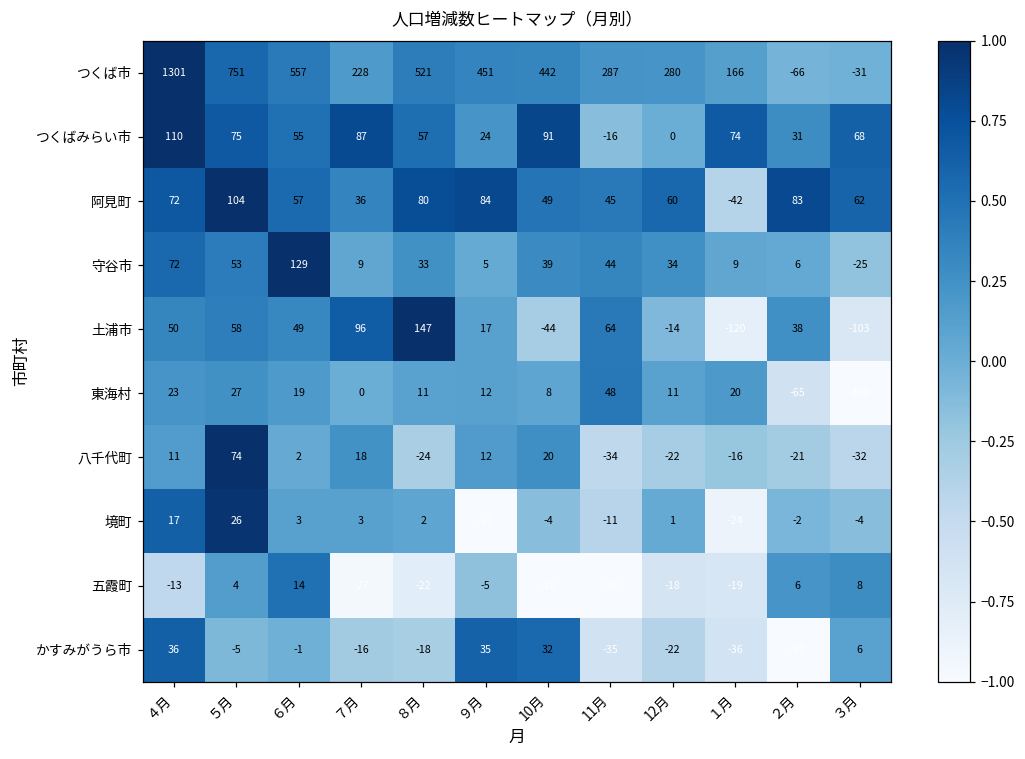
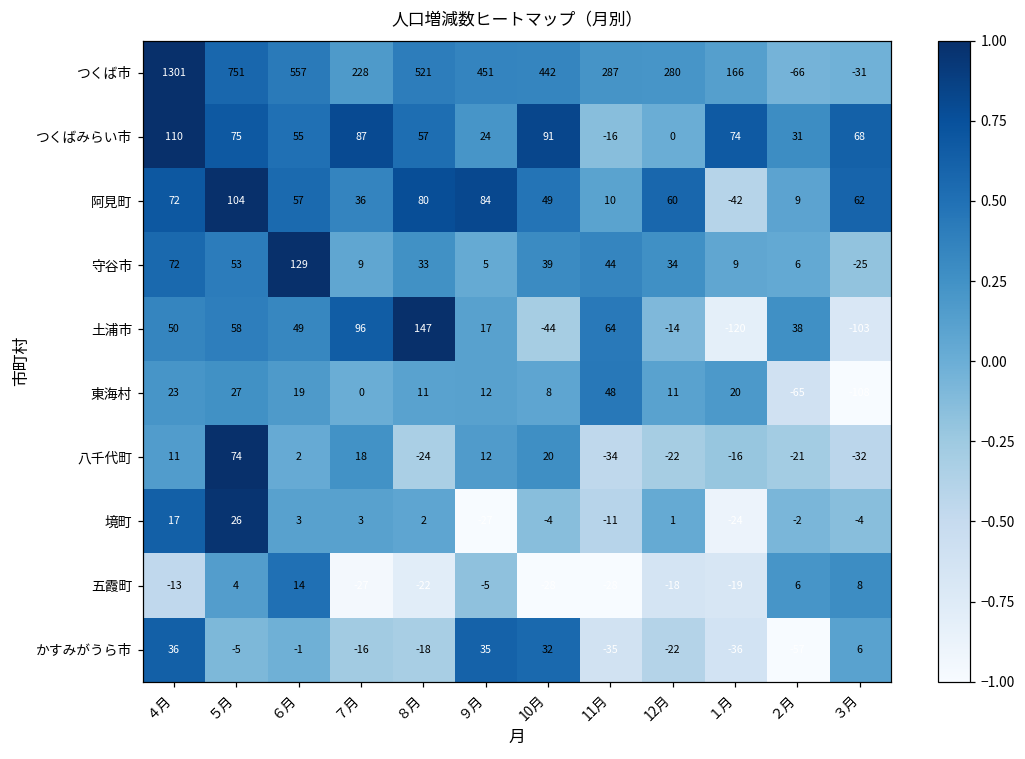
阿見町, 11月: 45 -> 10
阿見町, ２月: 83 -> 9
